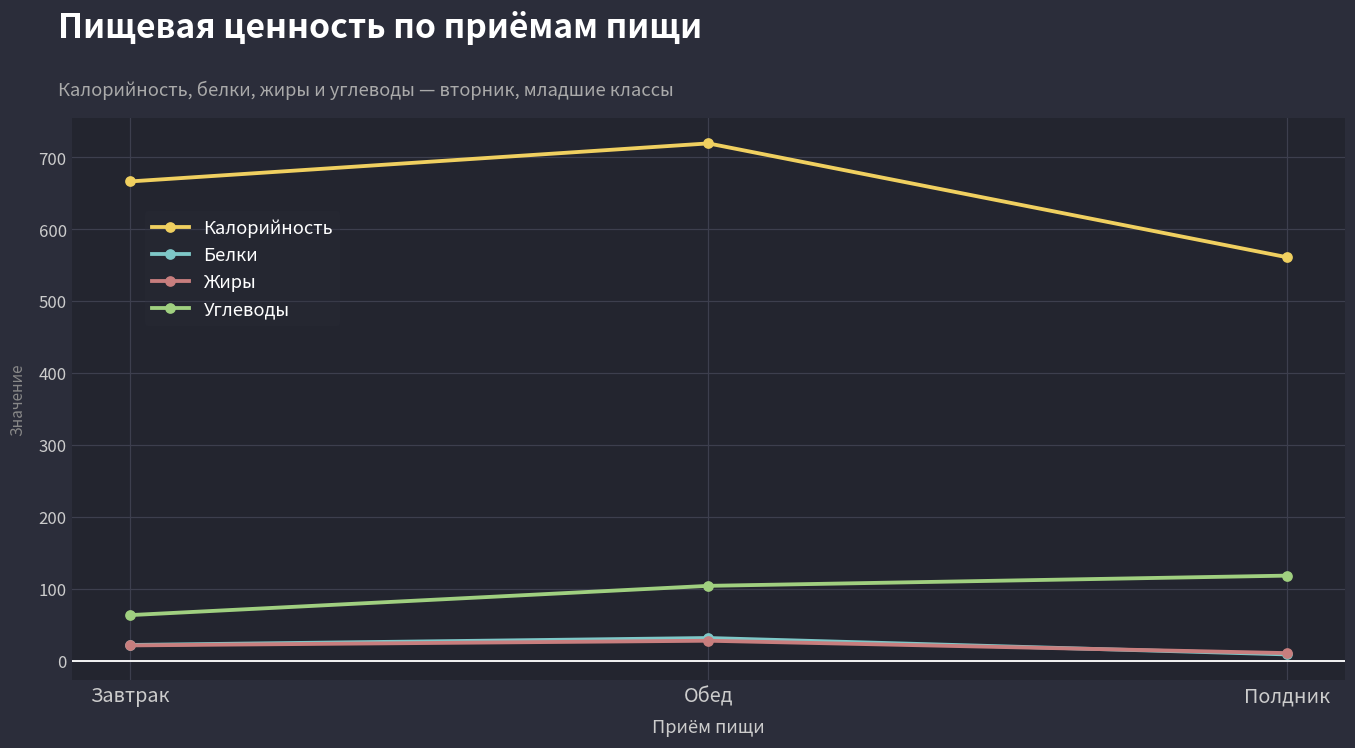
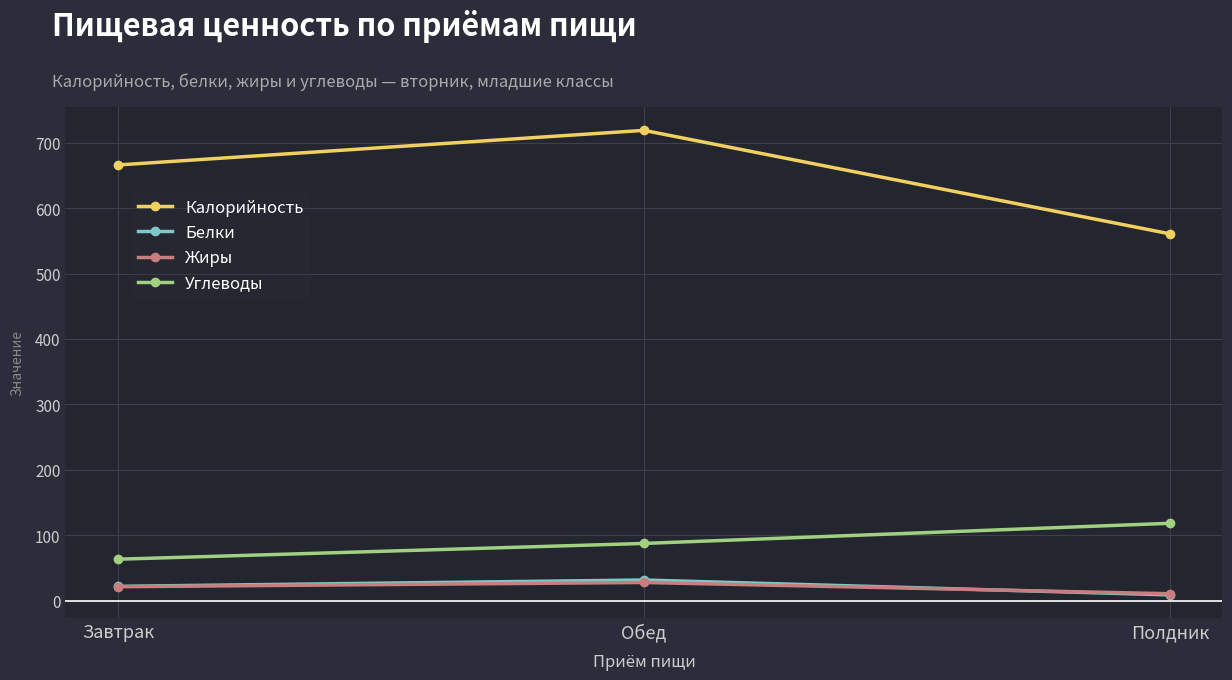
Углеводы, Обед: 100 -> 90
